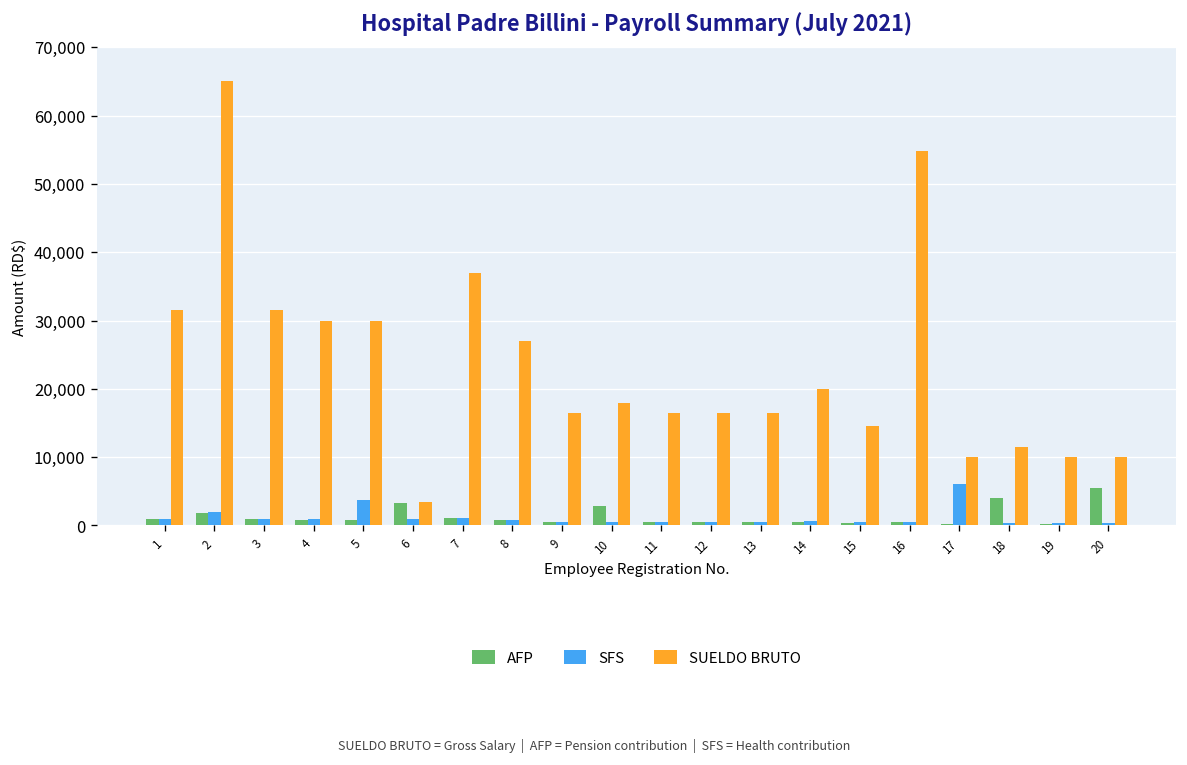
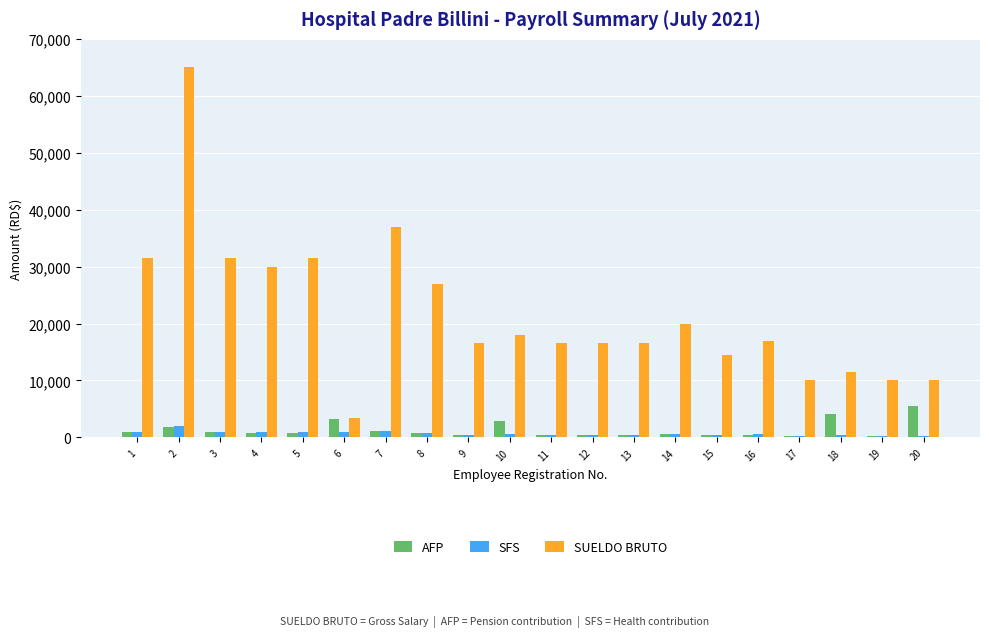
SFS, 5: 4,000 -> 1,000
SUELDO BRUTO, 5: 30,000 -> 32,000
SUELDO BRUTO, 16: 55,000 -> 17,000
SFS, 17: 6,000 -> 0
